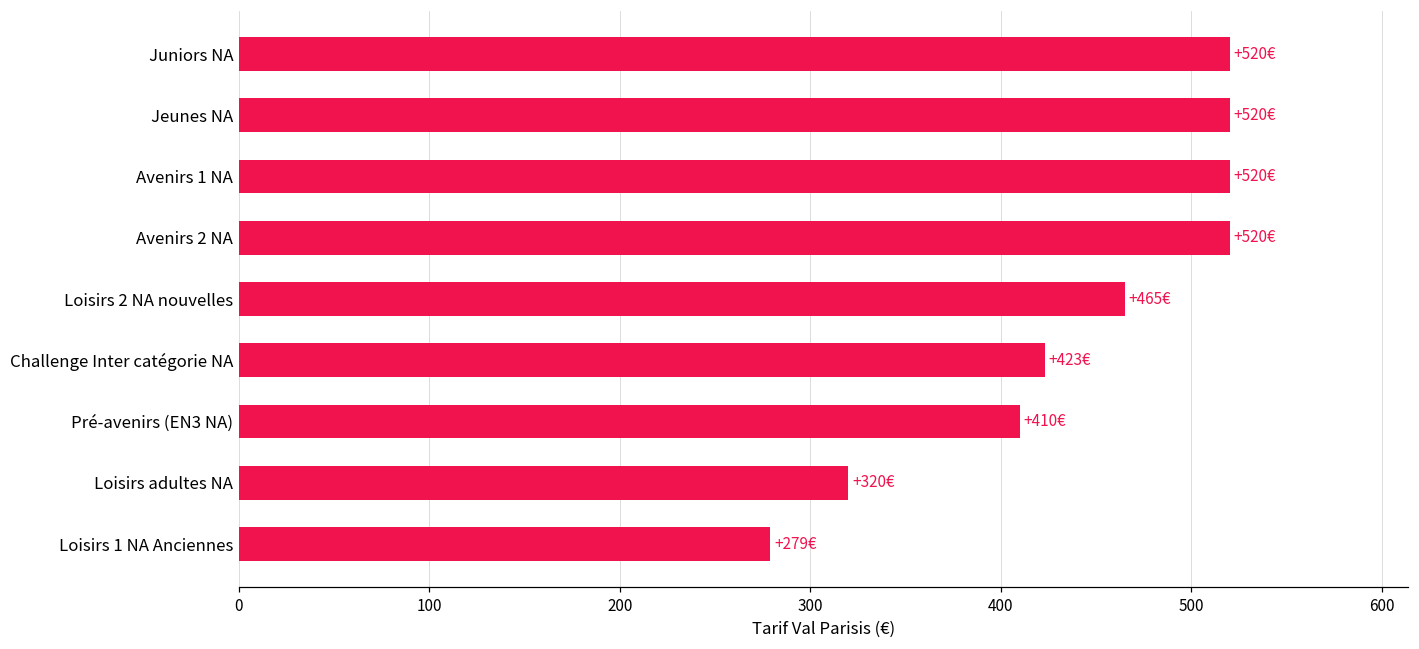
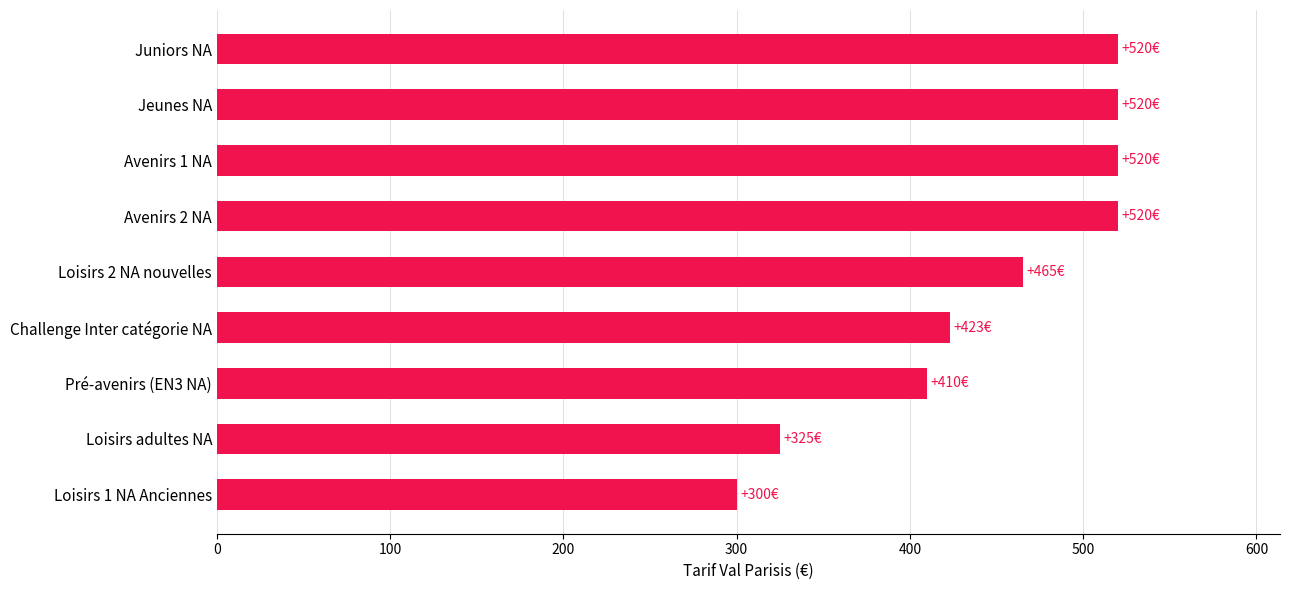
Loisirs adultes NA: +320€ -> +325€
Loisirs 1 NA Anciennes: +279€ -> +300€
